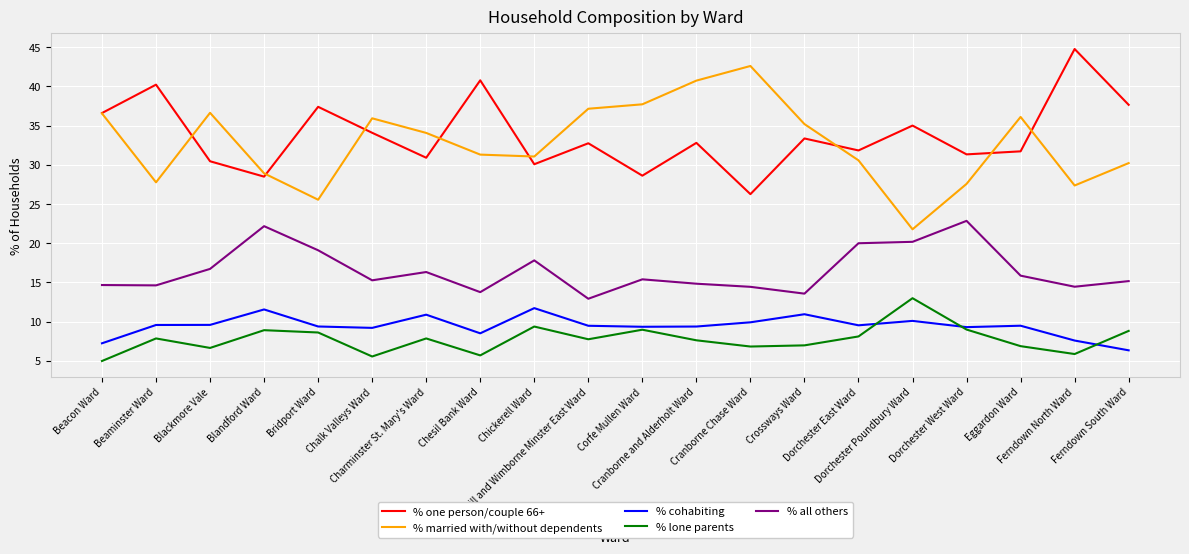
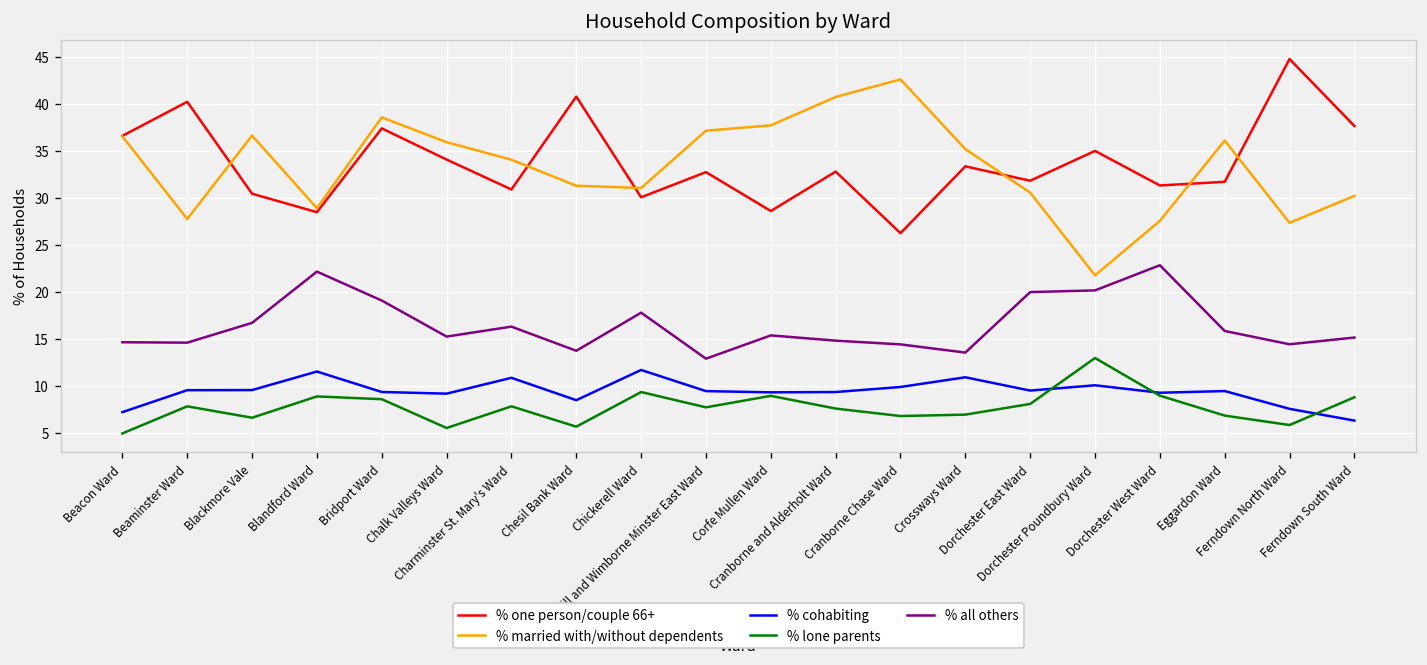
% married with/without dependents, Bridport Ward: 26 -> 39
